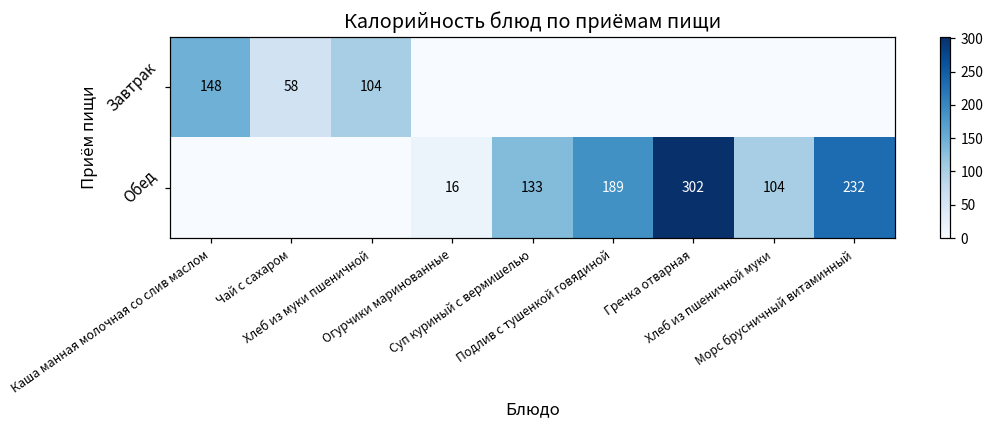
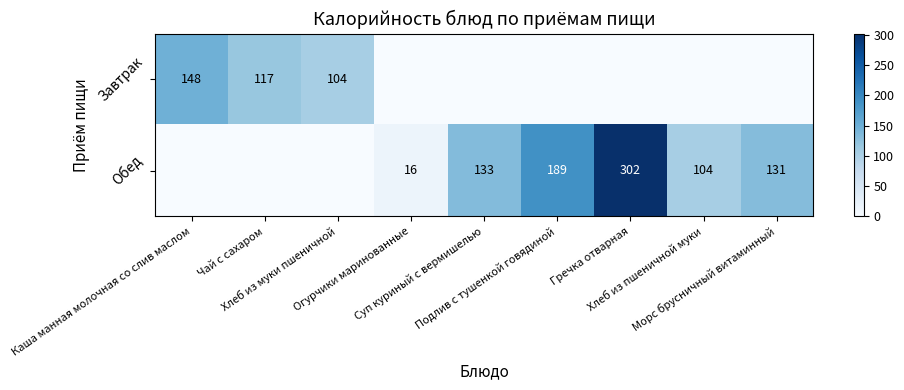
Завтрак, Чай с сахаром: 58 -> 117
Обед, Морс брусничный витаминный: 232 -> 131
